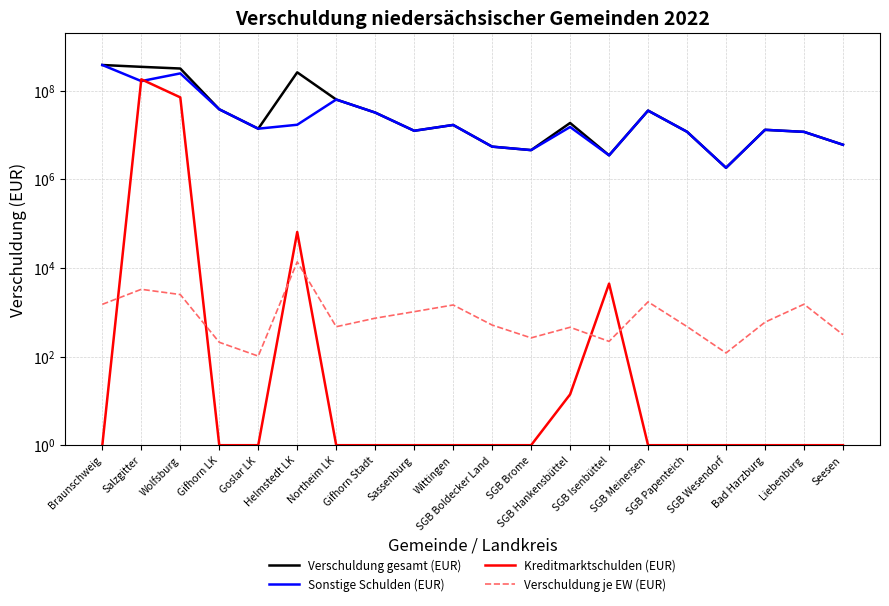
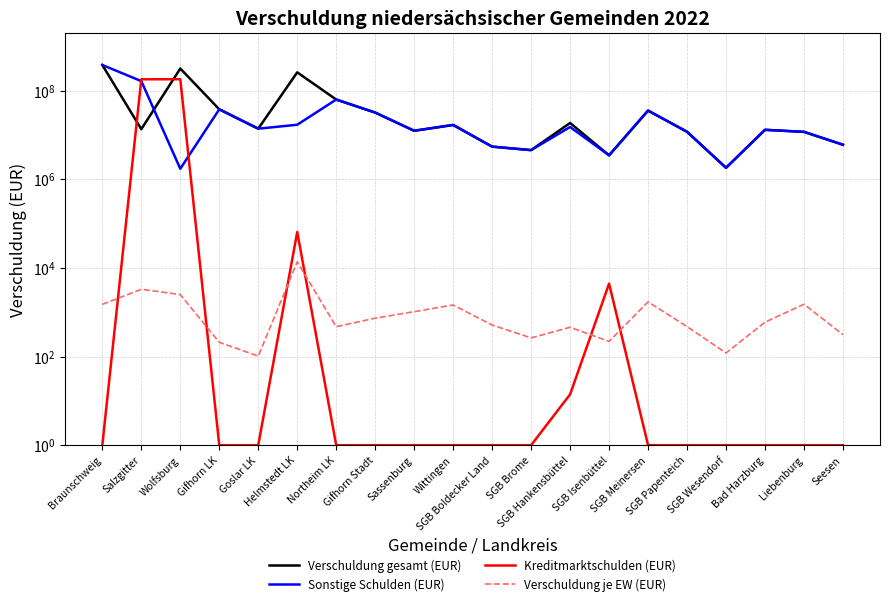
Verschuldung gesamt (EUR), Salzgitter: 300000000 -> 13000000
Sonstige Schulden (EUR), Wolfsburg: 200000000 -> 1700000
Kreditmarktschulden (EUR), Wolfsburg: 70000000 -> 180000000
